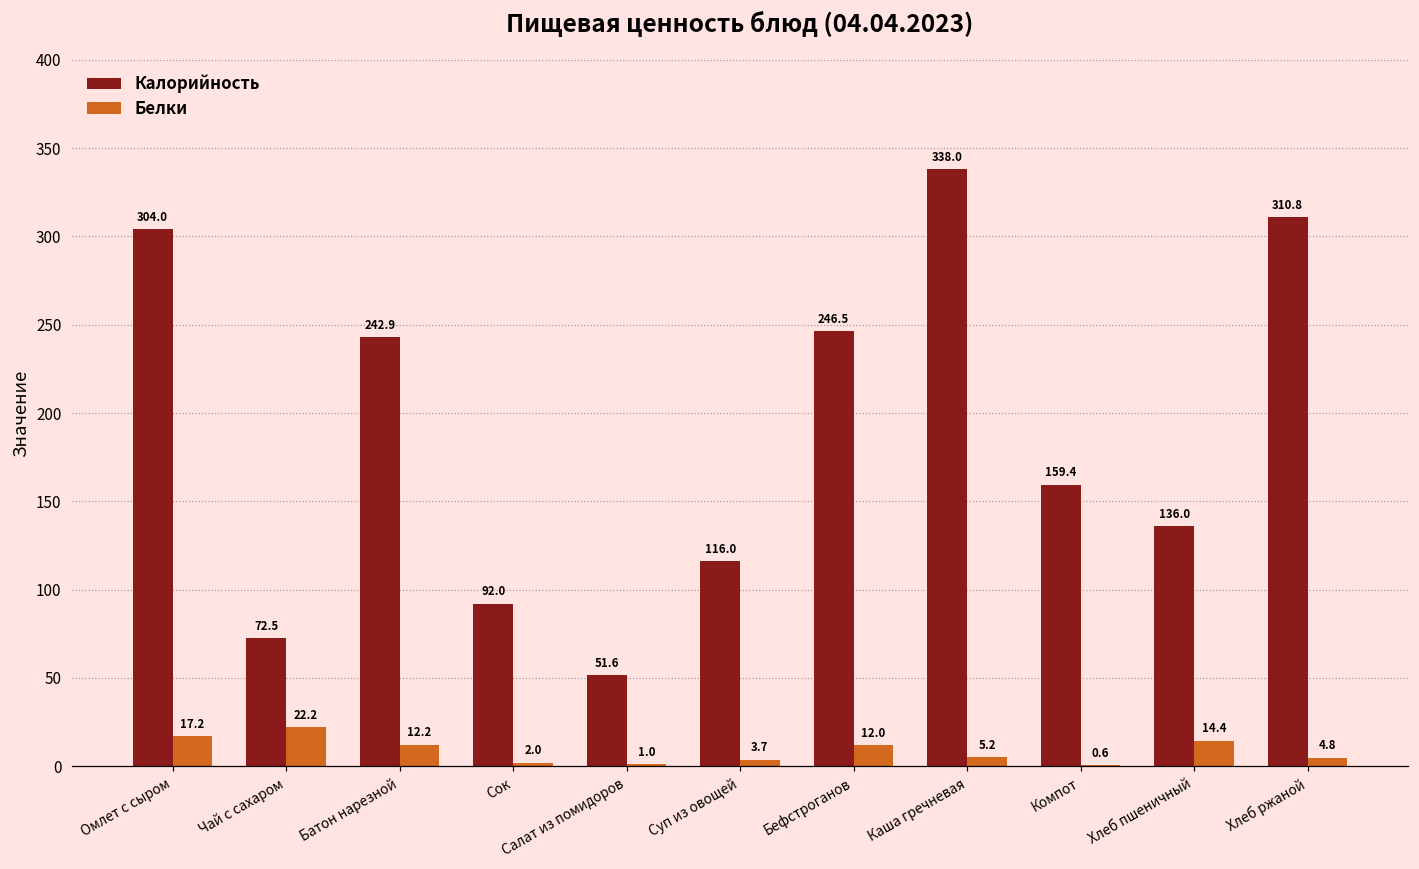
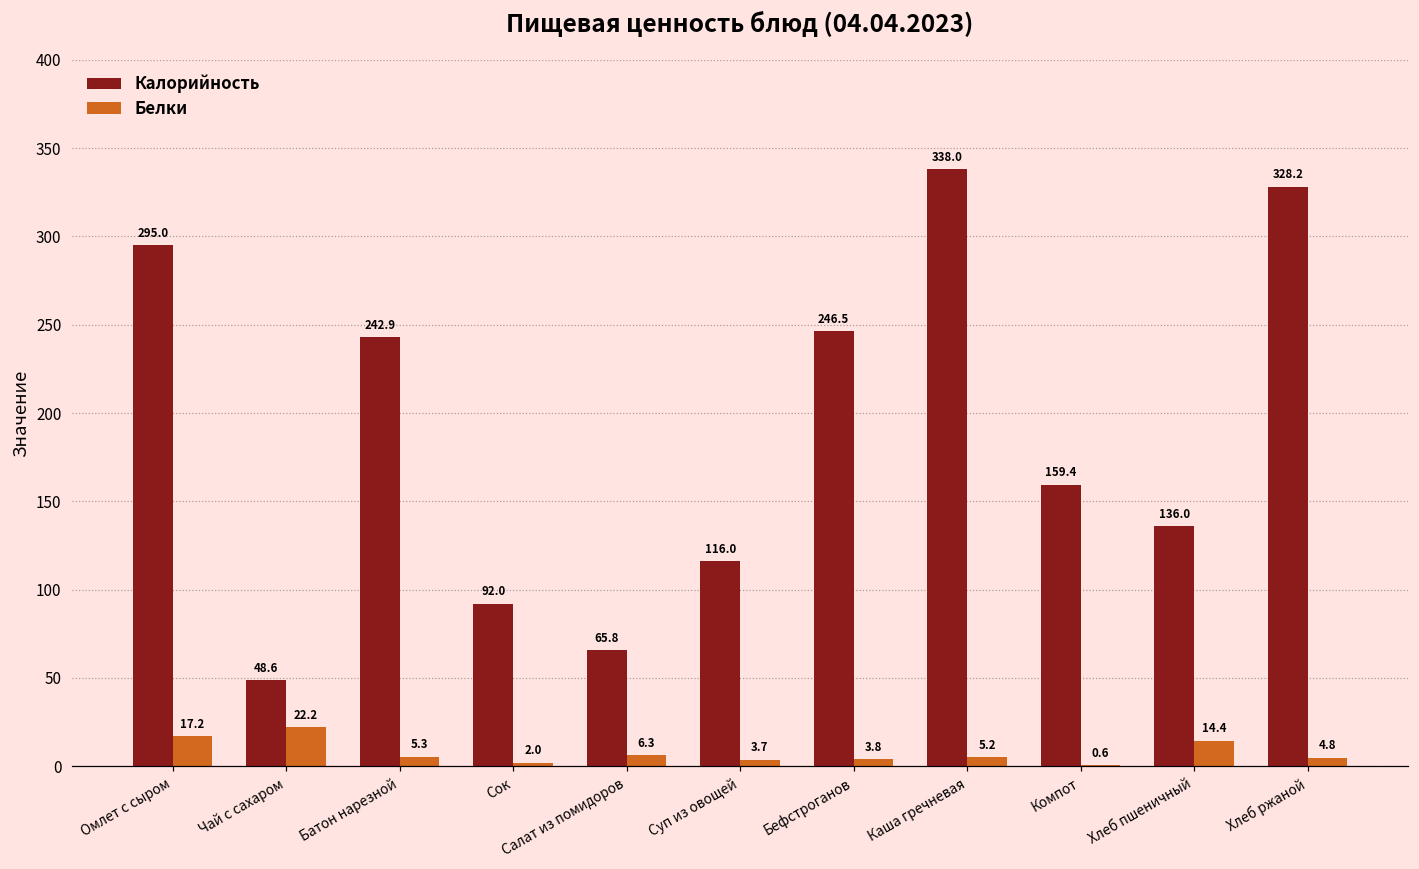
Калорийность, Омлет с сыром: 304.0 -> 295.0
Калорийность, Чай с сахаром: 72.5 -> 48.6
Белки, Батон нарезной: 12.2 -> 5.3
Калорийность, Салат из помидоров: 51.6 -> 65.8
Белки, Салат из помидоров: 1.0 -> 6.3
Белки, Бефстроганов: 12.0 -> 3.8
Калорийность, Хлеб ржаной: 310.8 -> 328.2
